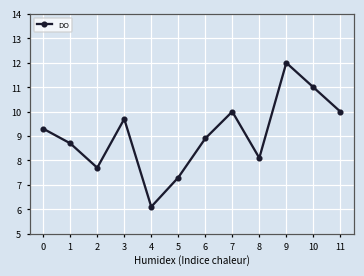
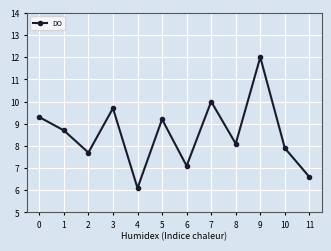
5: 7.3 -> 9.2
6: 8.9 -> 7.1
10: 11.0 -> 7.9
11: 10.0 -> 6.6
